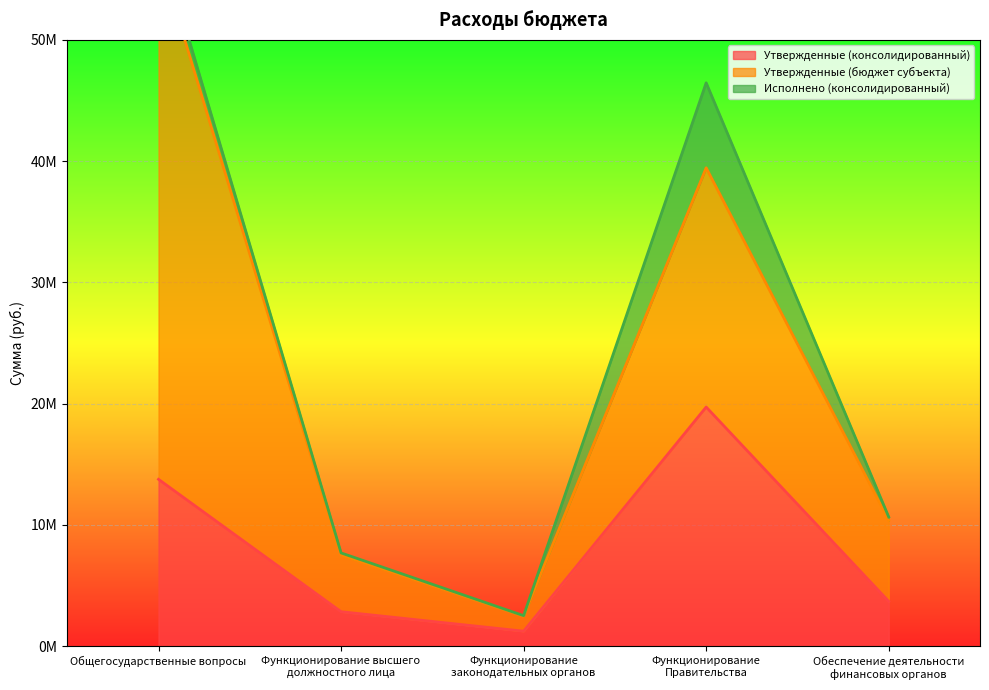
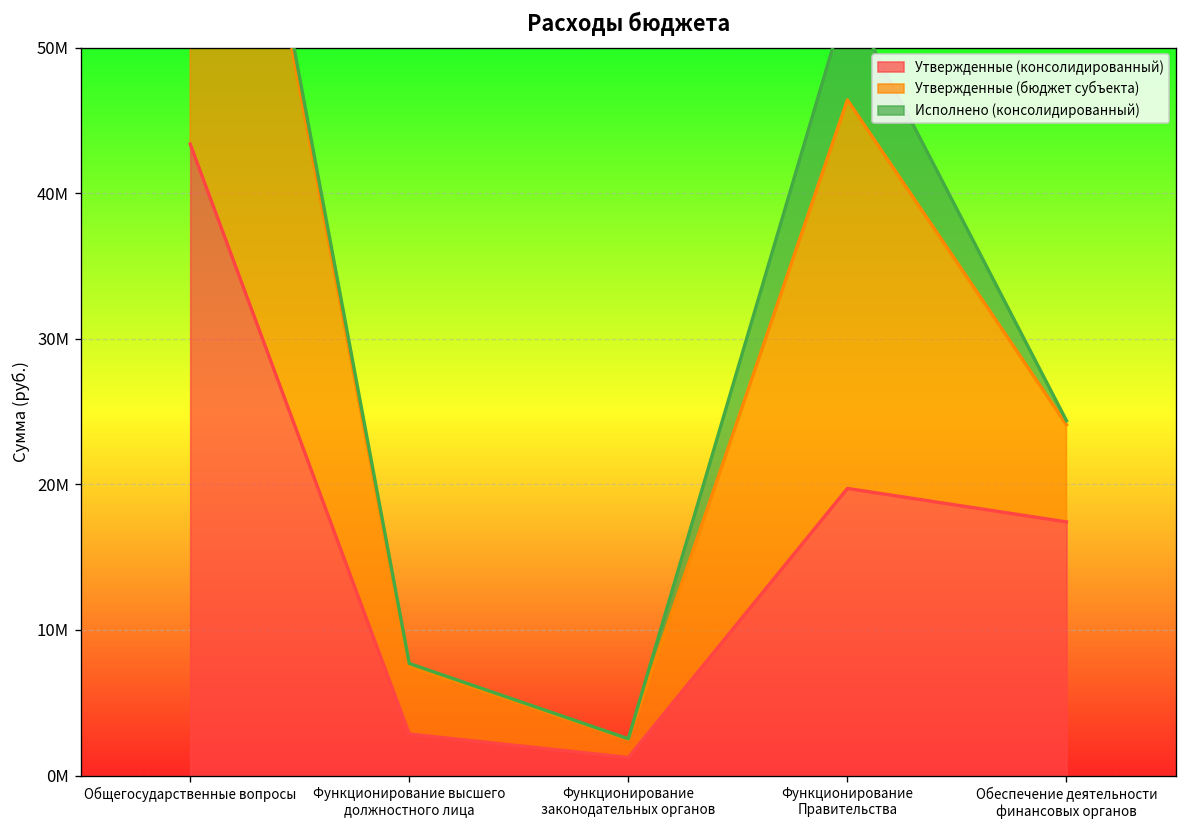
Утвержденные (консолидированный), Общегосударственные вопросы: 13800000 -> 43400000
Утвержденные (бюджет субъекта), Функционирование Правительства: 19700000 -> 26700000
Утвержденные (консолидированный), Обеспечение деятельности финансовых органов: 3700000 -> 17400000
